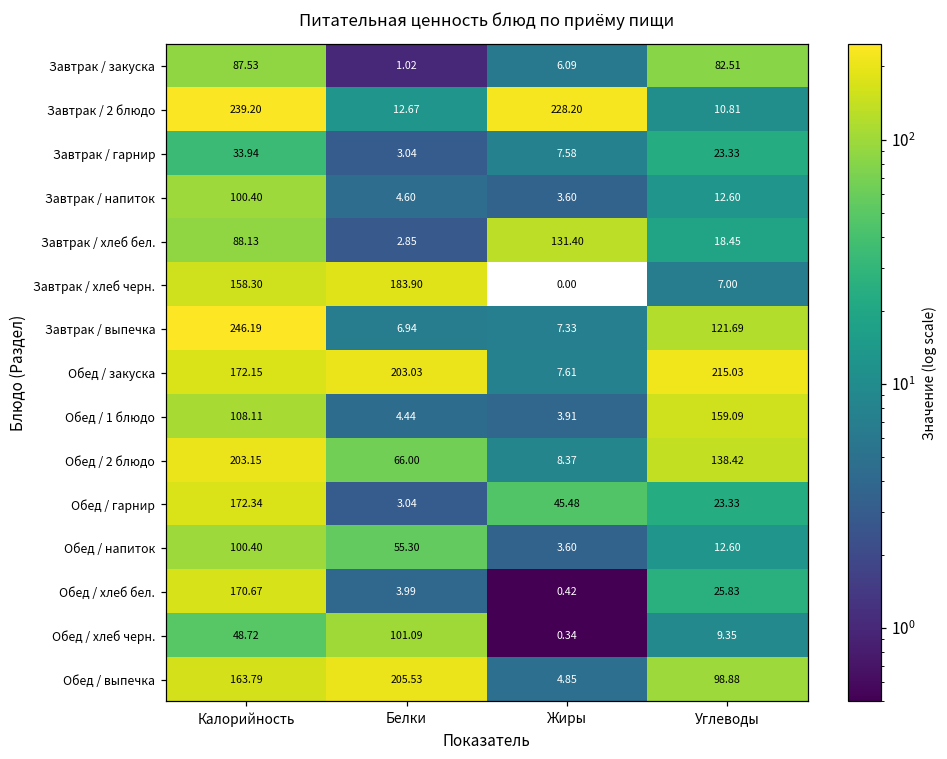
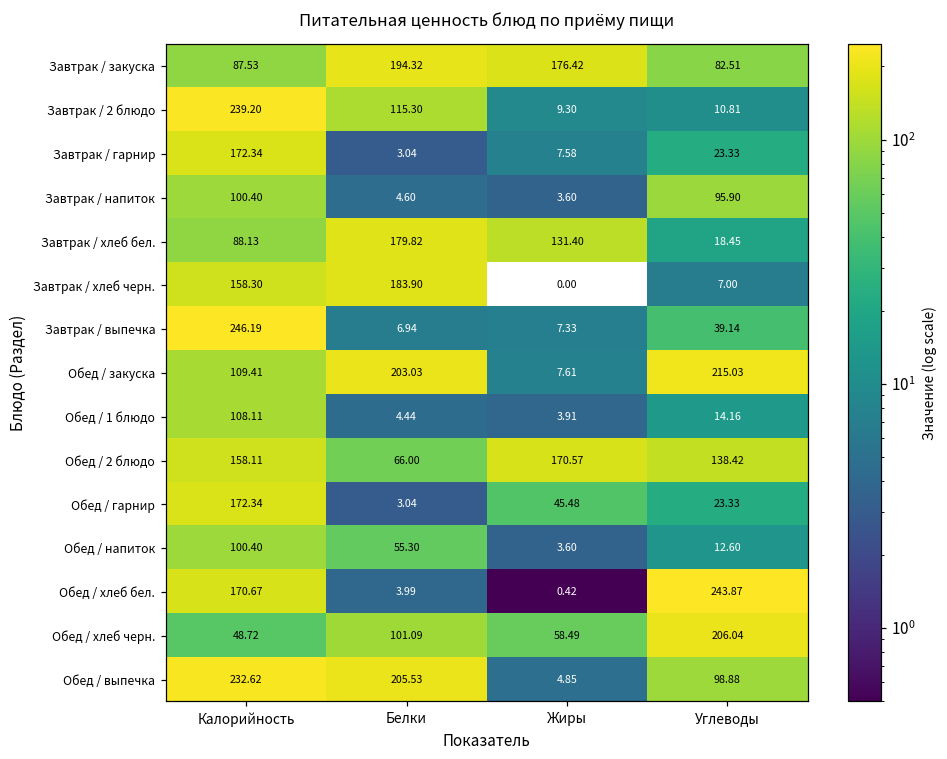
Завтрак / закуска, Белки: 1.02 -> 194.32
Завтрак / закуска, Жиры: 6.09 -> 176.42
Завтрак / 2 блюдо, Белки: 12.67 -> 115.30
Завтрак / 2 блюдо, Жиры: 228.20 -> 9.30
Завтрак / гарнир, Калорийность: 33.94 -> 172.34
Завтрак / напиток, Углеводы: 12.60 -> 95.90
Завтрак / хлеб бел., Белки: 2.85 -> 179.82
Завтрак / выпечка, Углеводы: 121.69 -> 39.14
Обед / закуска, Калорийность: 172.15 -> 109.41
Обед / 1 блюдо, Углеводы: 159.09 -> 14.16
Обед / 2 блюдо, Калорийность: 203.15 -> 158.11
Обед / 2 блюдо, Жиры: 8.37 -> 170.57
Обед / хлеб бел., Углеводы: 25.83 -> 243.87
Обед / хлеб черн., Жиры: 0.34 -> 58.49
Обед / хлеб черн., Углеводы: 9.35 -> 206.04
Обед / выпечка, Калорийность: 163.79 -> 232.62
